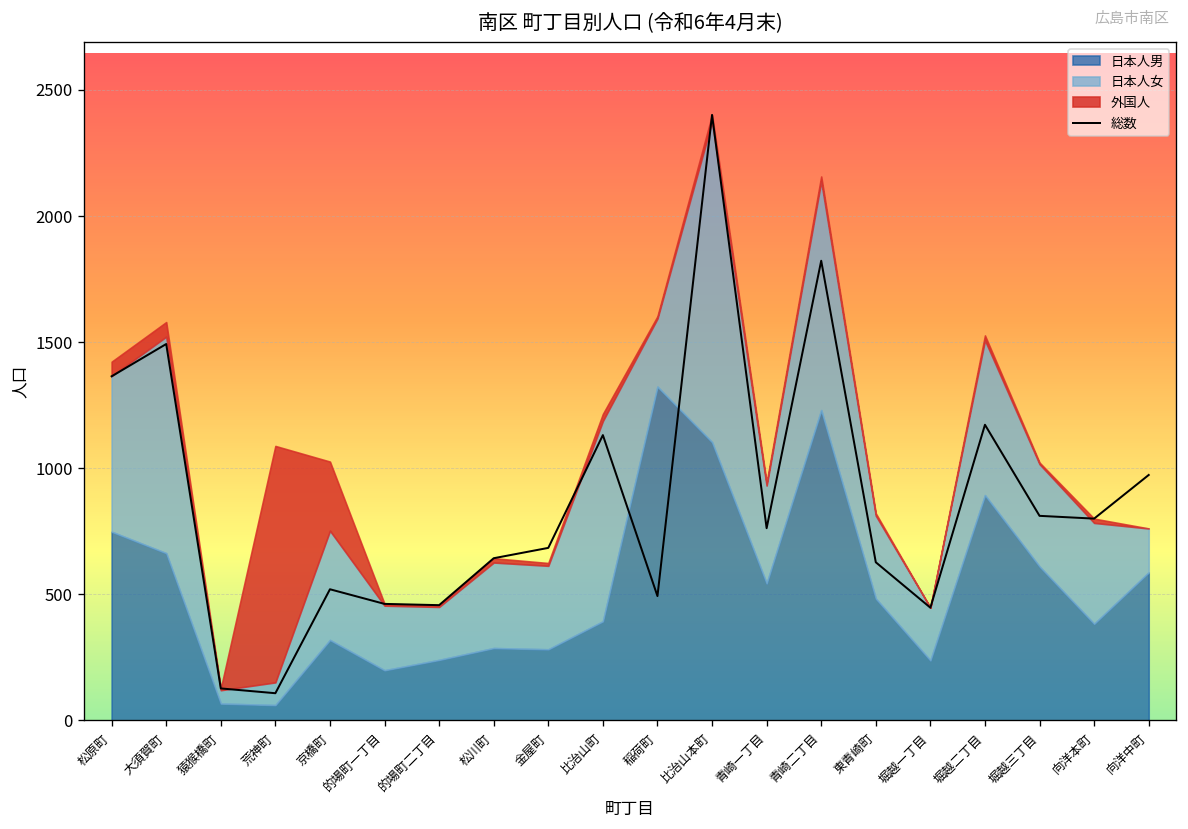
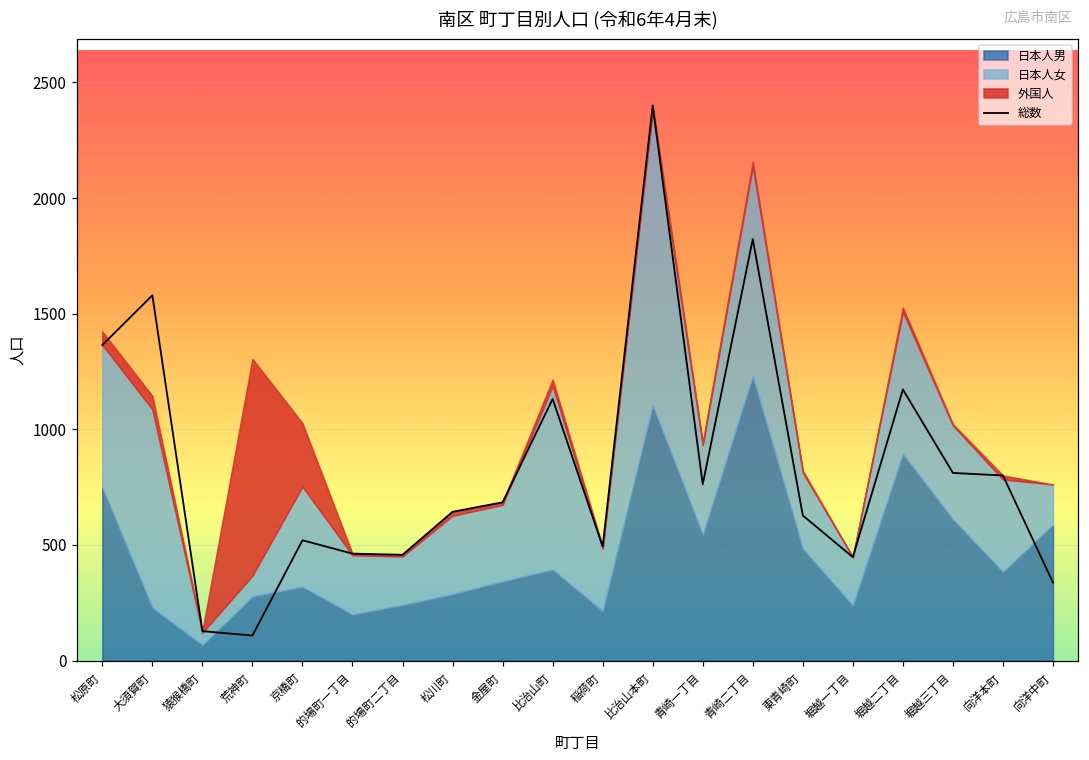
総数, 大須賀町: 1490 -> 1580
日本人男, 大須賀町: 660 -> 230
日本人男, 荒神町: 60 -> 280
日本人男, 金屋町: 280 -> 340
日本人男, 稲荷町: 1320 -> 210
総数, 向洋中町: 970 -> 340
